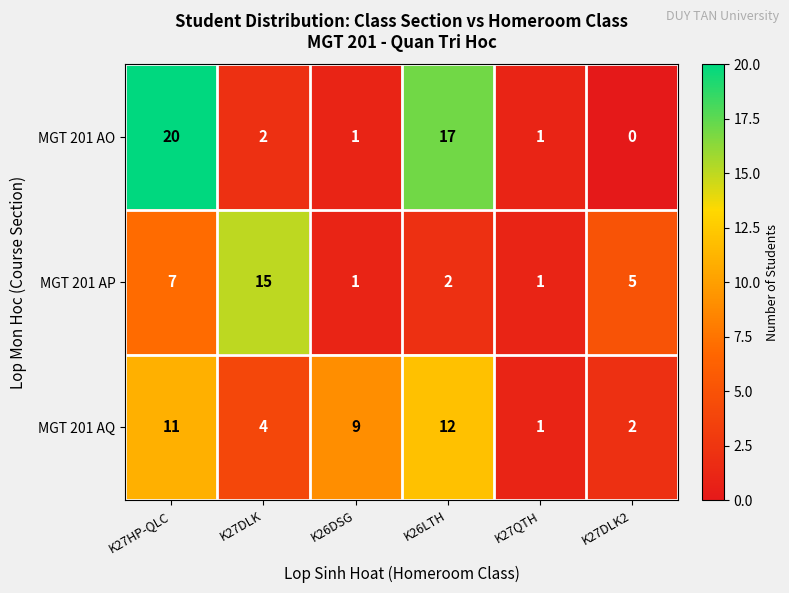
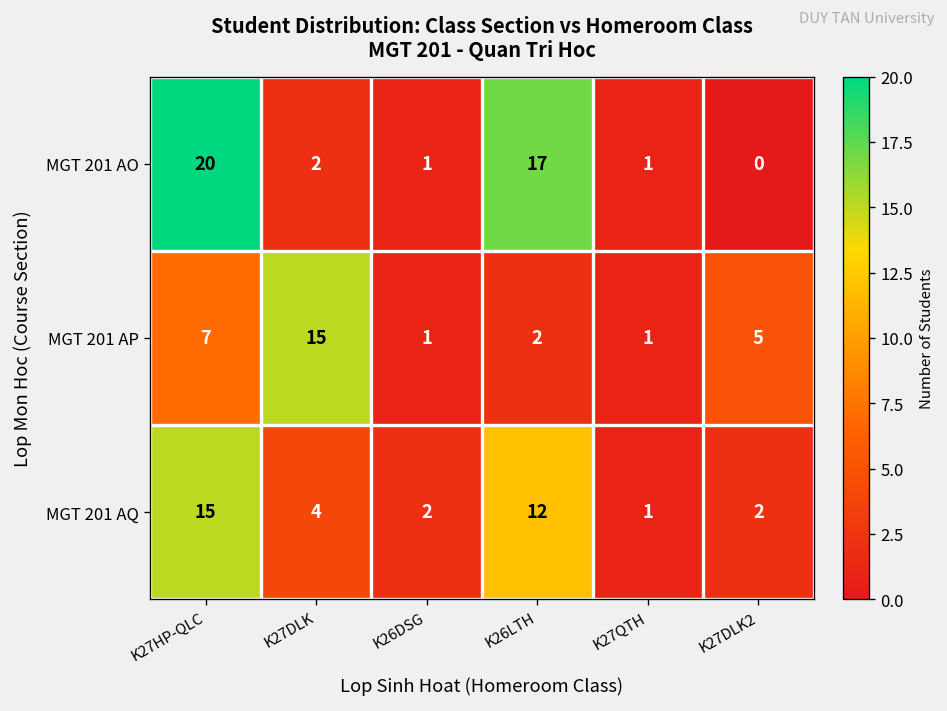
MGT 201 AQ, K27HP-QLC: 11 -> 15
MGT 201 AQ, K26DSG: 9 -> 2
